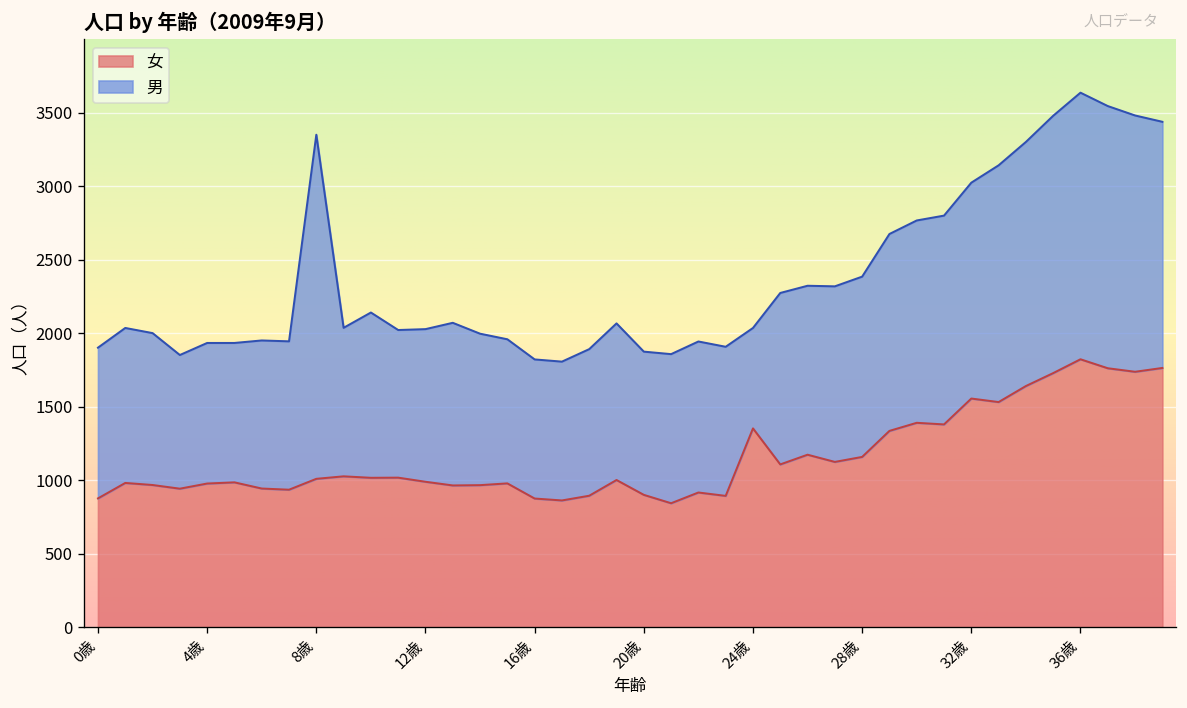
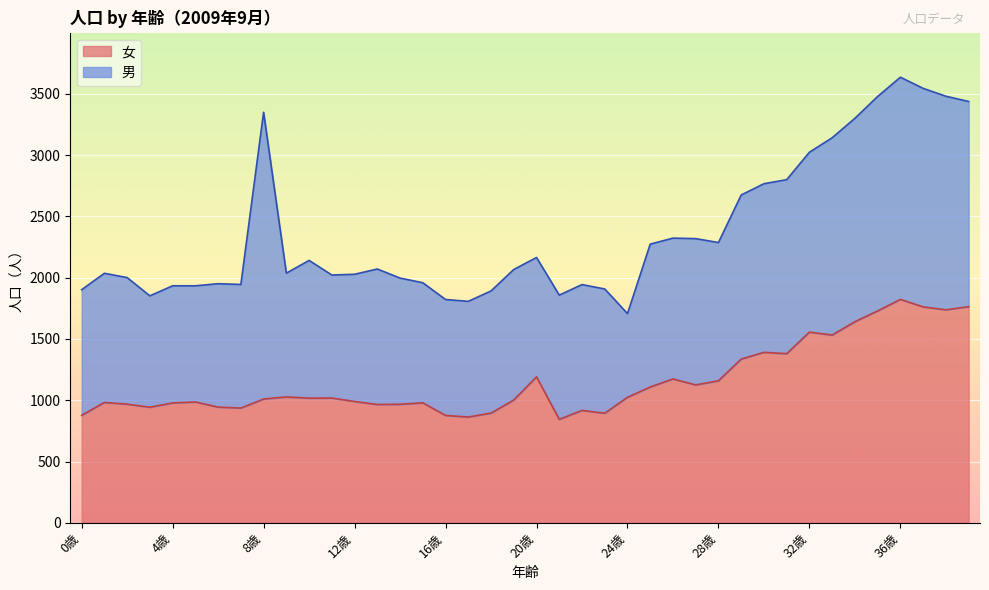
女, 20歳: 900 -> 1190
女, 24歳: 1350 -> 1020
男, 28歳: 1230 -> 1130
